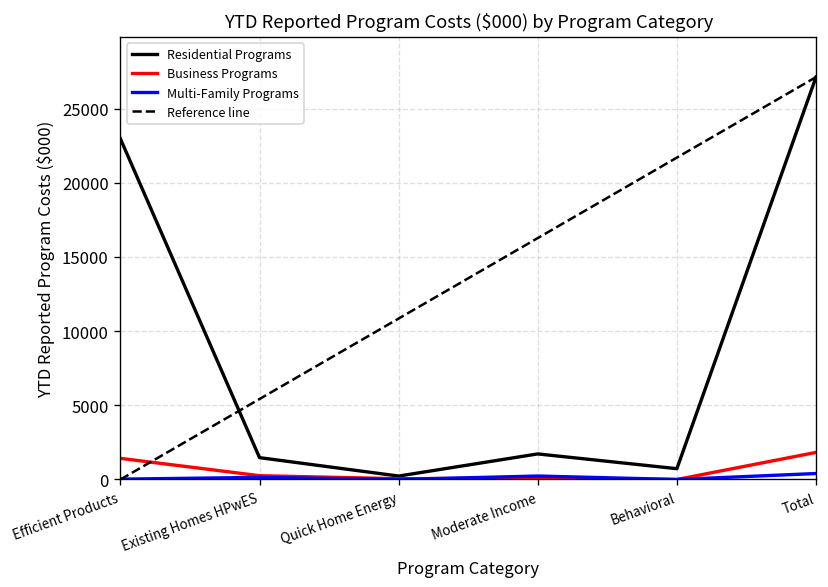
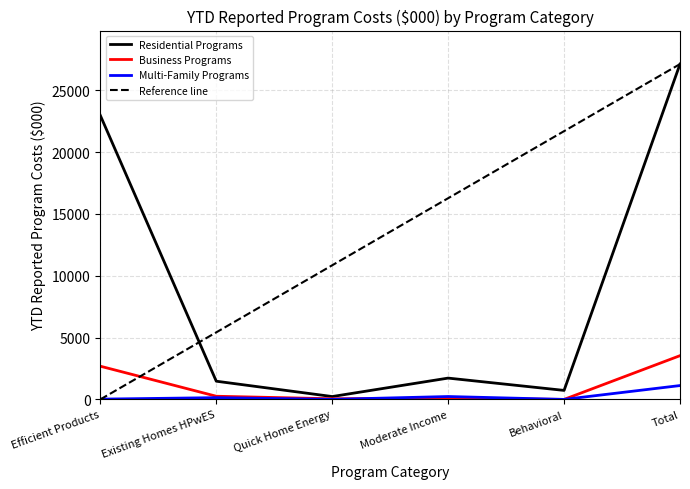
Business Programs, Efficient Products: 1400 -> 2700
Business Programs, Total: 1800 -> 3500
Multi-Family Programs, Total: 400 -> 1100
